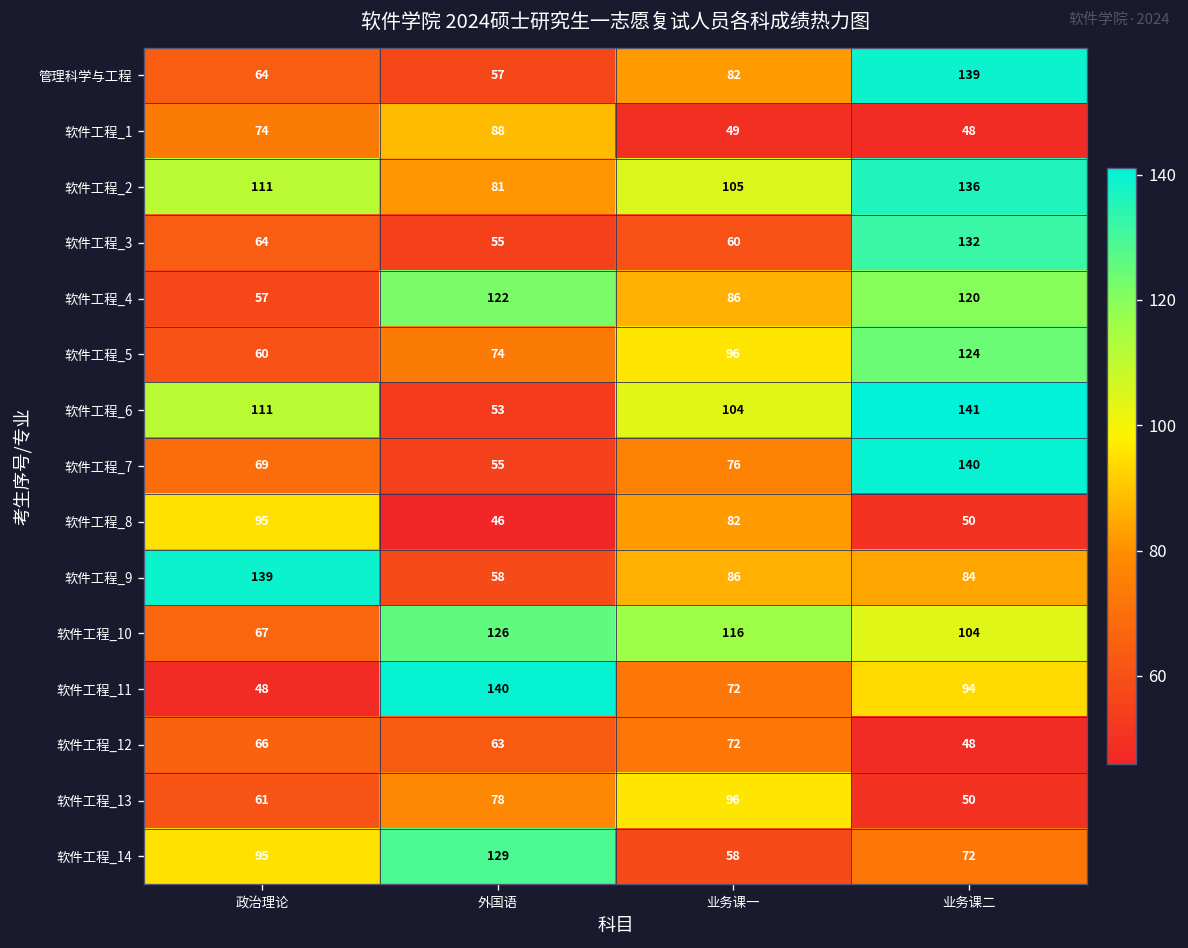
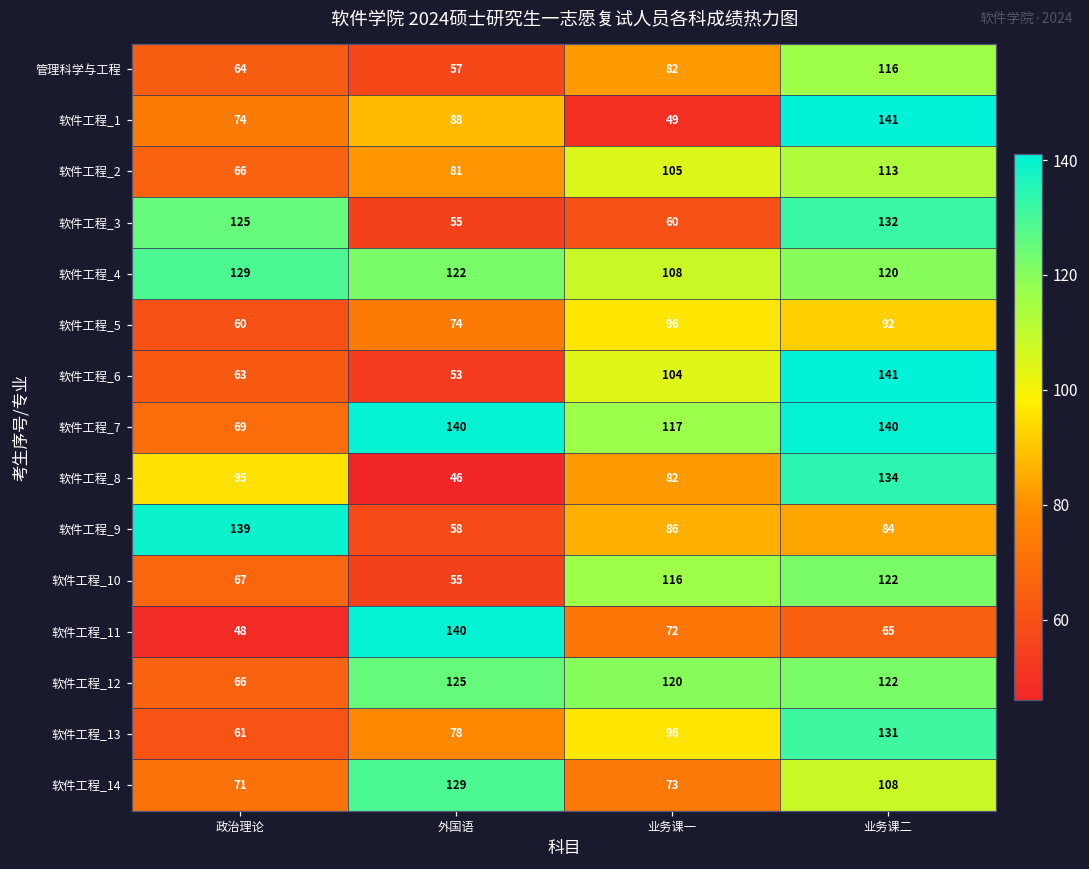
管理科学与工程, 业务课二: 139 -> 116
软件工程_1, 业务课二: 48 -> 141
软件工程_2, 政治理论: 111 -> 66
软件工程_2, 业务课二: 136 -> 113
软件工程_3, 政治理论: 64 -> 125
软件工程_4, 政治理论: 57 -> 129
软件工程_4, 业务课一: 86 -> 108
软件工程_5, 业务课二: 124 -> 92
软件工程_6, 政治理论: 111 -> 63
软件工程_7, 外国语: 55 -> 140
软件工程_7, 业务课一: 76 -> 117
软件工程_8, 业务课二: 50 -> 134
软件工程_10, 外国语: 126 -> 55
软件工程_10, 业务课二: 104 -> 122
软件工程_11, 业务课二: 94 -> 65
软件工程_12, 外国语: 63 -> 125
软件工程_12, 业务课一: 72 -> 120
软件工程_12, 业务课二: 48 -> 122
软件工程_13, 业务课二: 50 -> 131
软件工程_14, 政治理论: 95 -> 71
软件工程_14, 业务课一: 58 -> 73
软件工程_14, 业务课二: 72 -> 108
